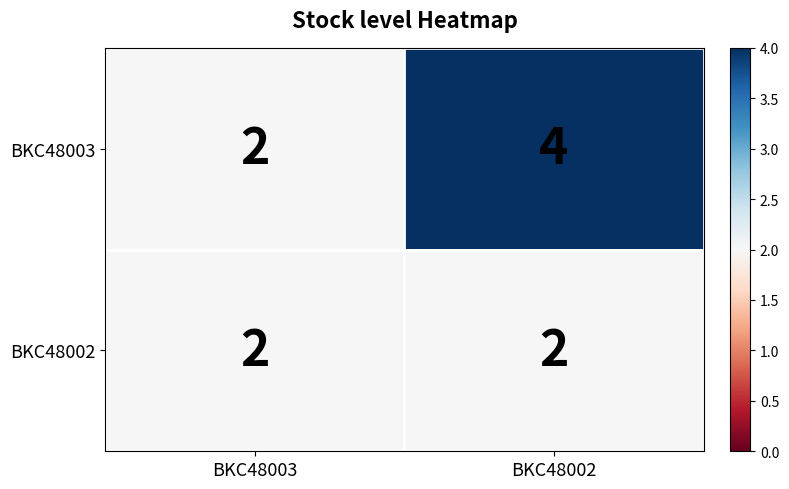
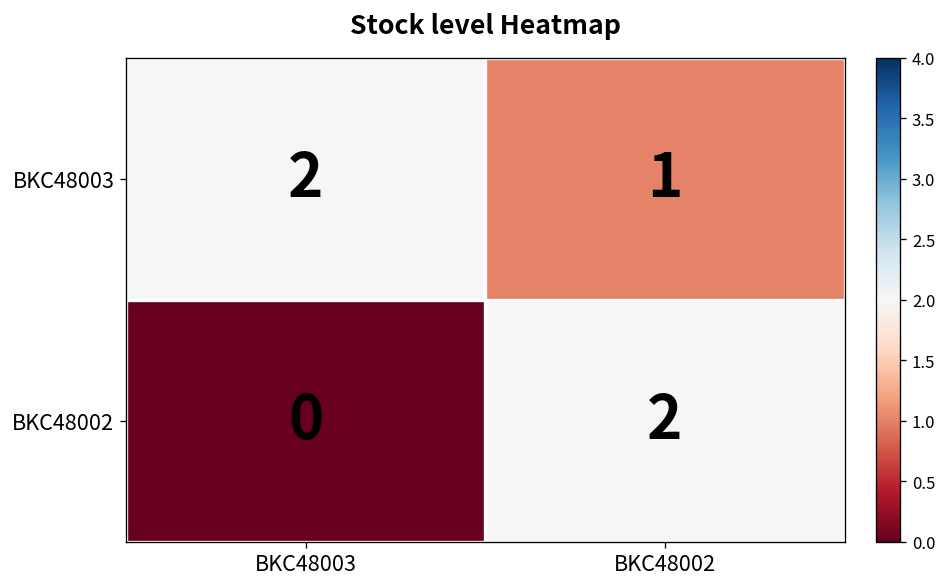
BKC48003, BKC48002: 4 -> 1
BKC48002, BKC48003: 2 -> 0
